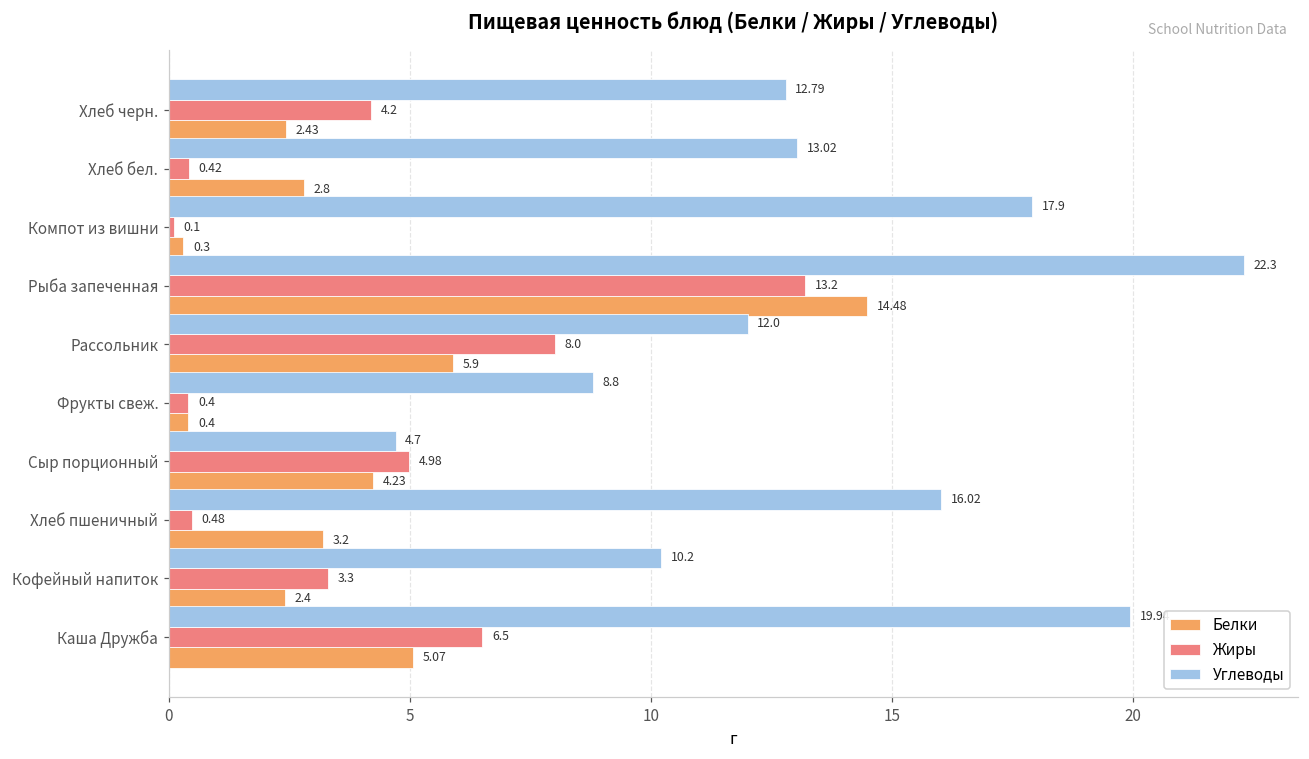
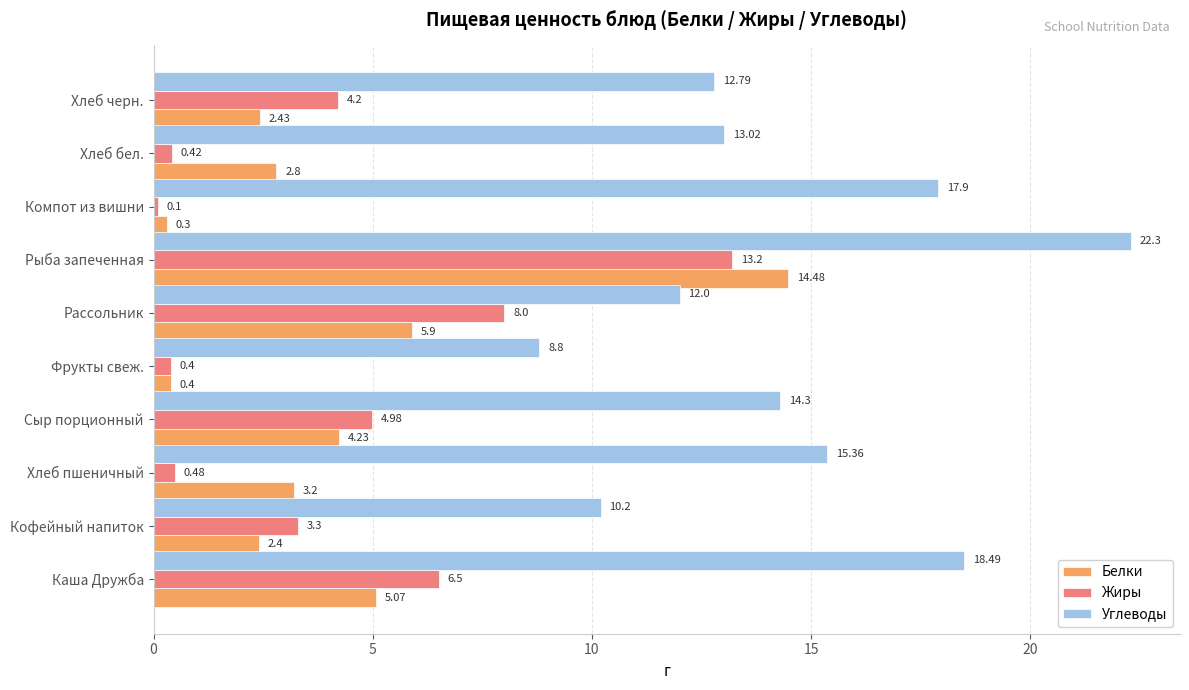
Углеводы, Сыр порционный: 4.7 -> 14.3
Углеводы, Хлеб пшеничный: 16.02 -> 15.36
Углеводы, Каша Дружба: 19.9 -> 18.5
